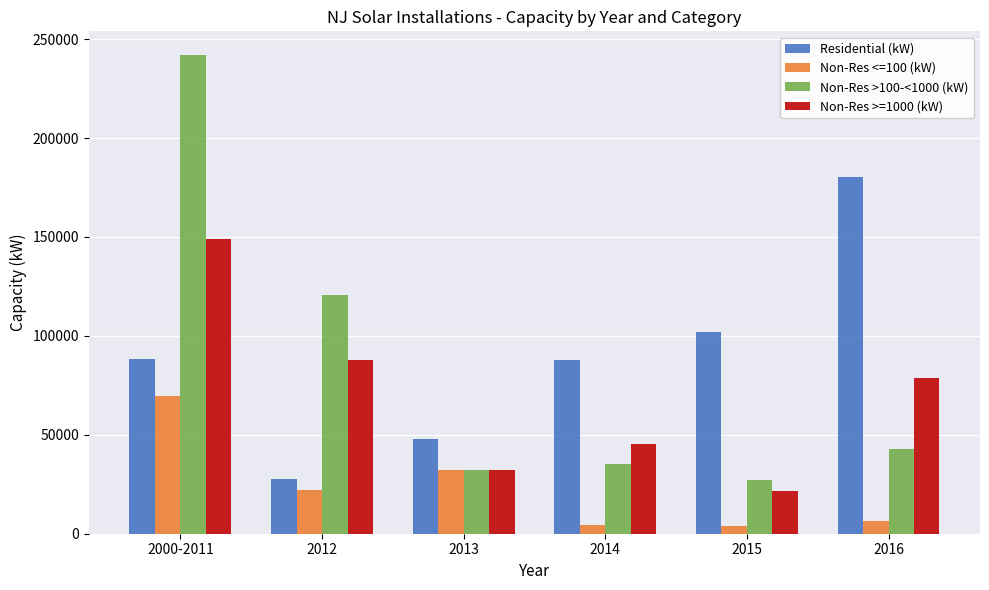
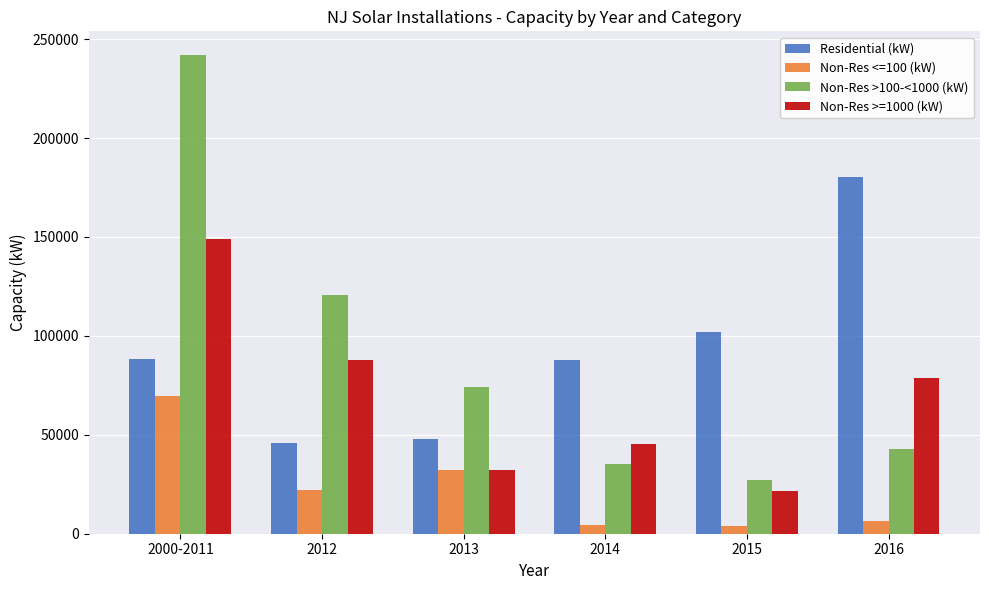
Residential (kW), 2012: 28000 -> 46000
Non-Res >100-<1000 (kW), 2013: 32000 -> 74000
